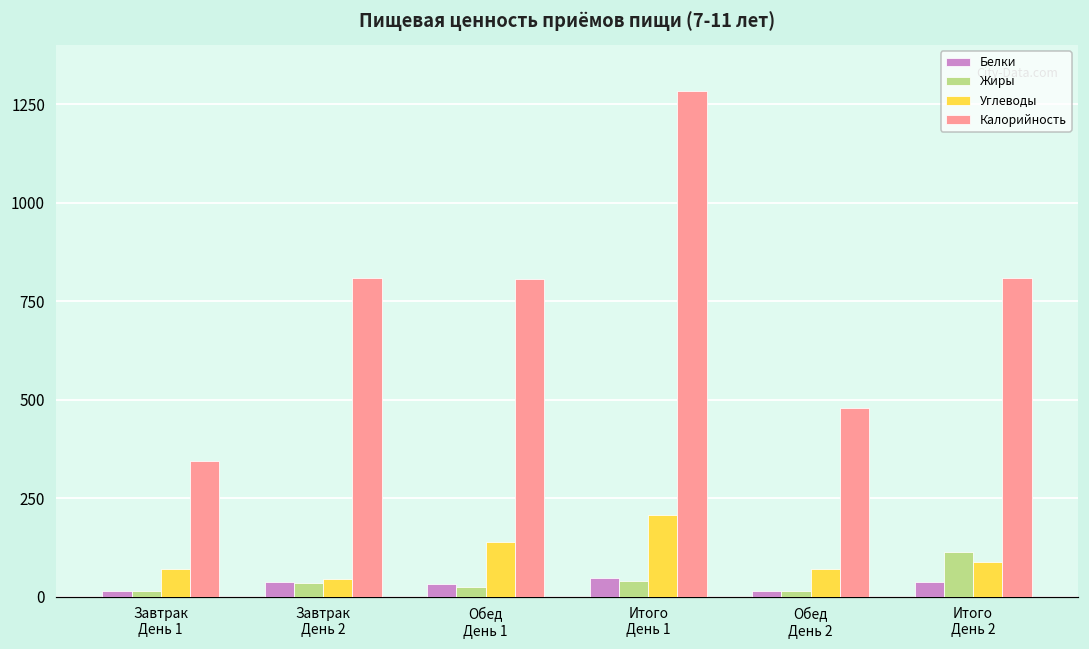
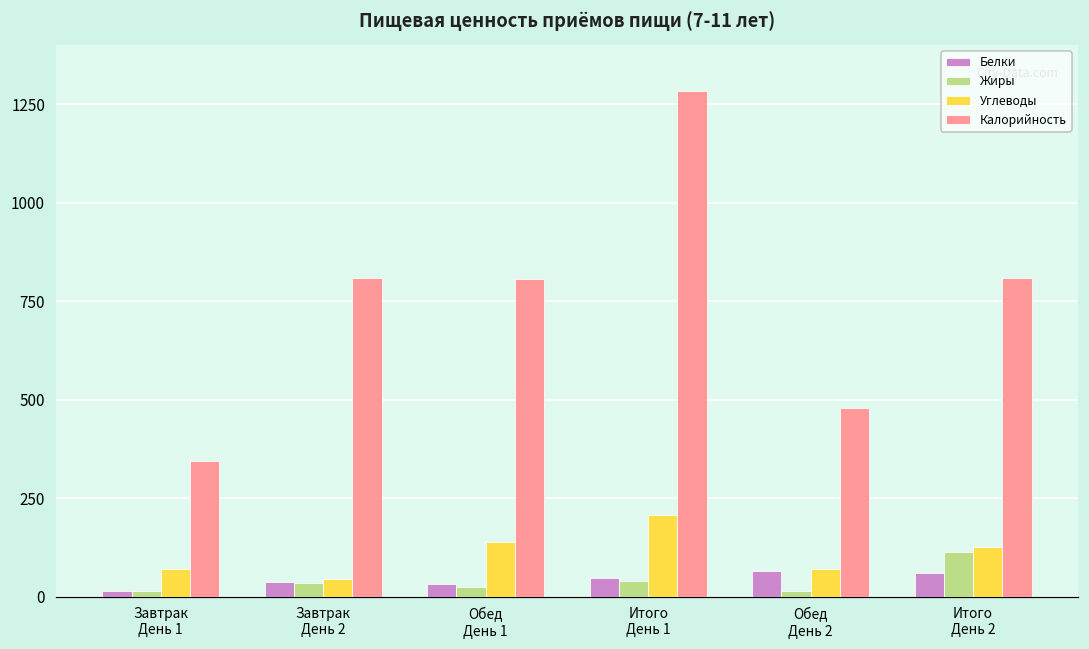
Белки, Обед День 2: 20 -> 60
Белки, Итого День 2: 40 -> 60
Углеводы, Итого День 2: 90 -> 130
